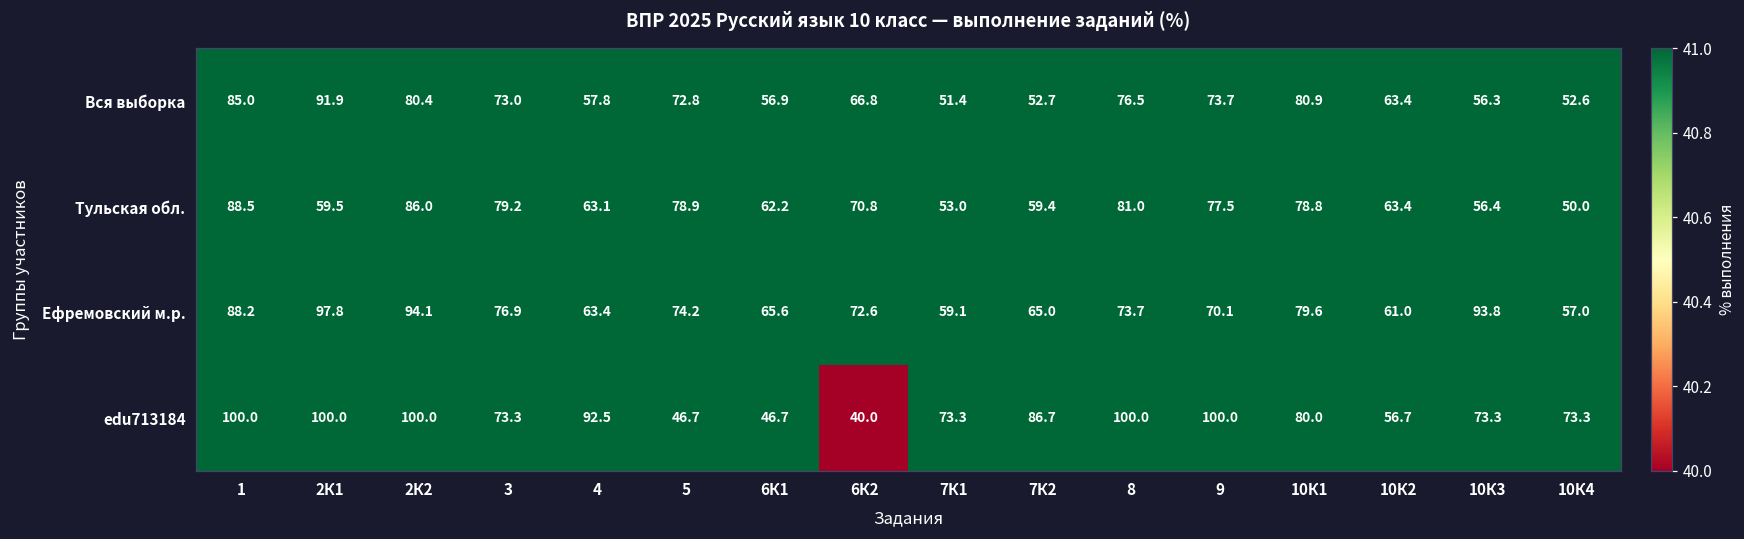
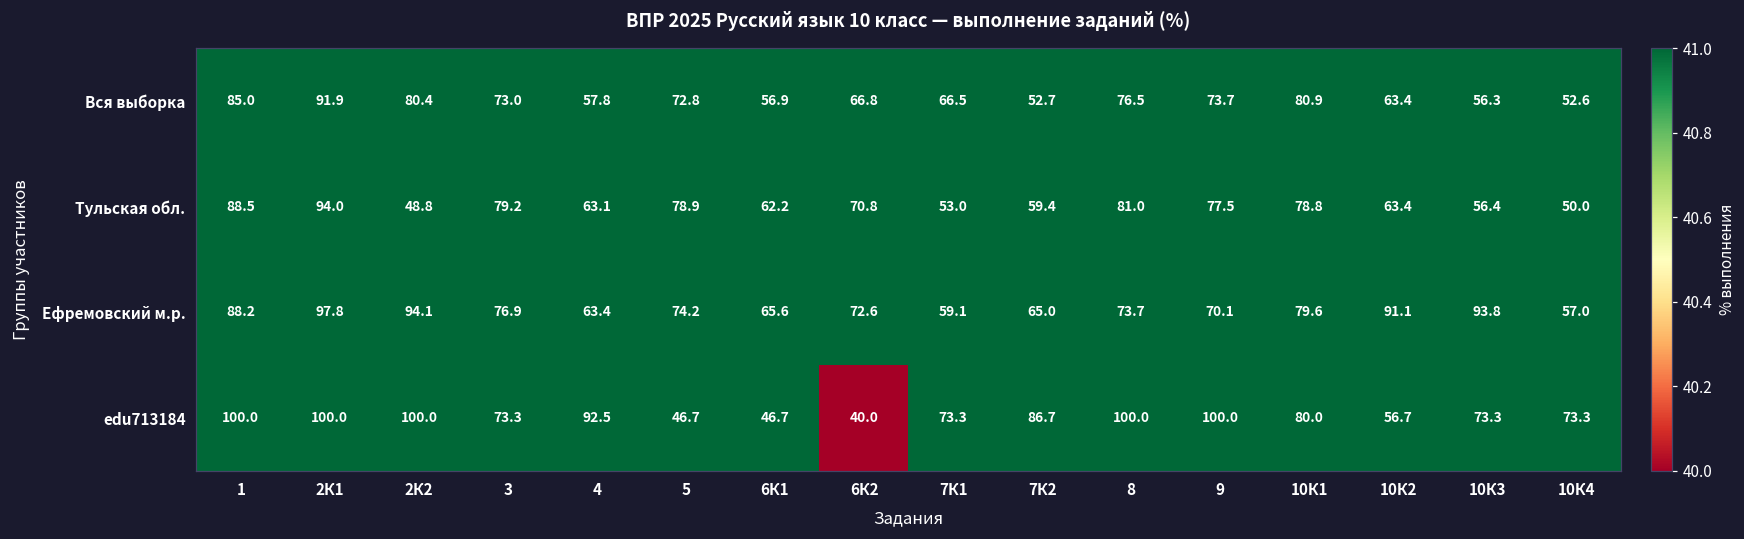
Вся выборка, 7К1: 51.4 -> 66.5
Тульская обл., 2К1: 59.5 -> 94.0
Тульская обл., 2К2: 86.0 -> 48.8
Ефремовский м.р., 10К2: 61.0 -> 91.1
